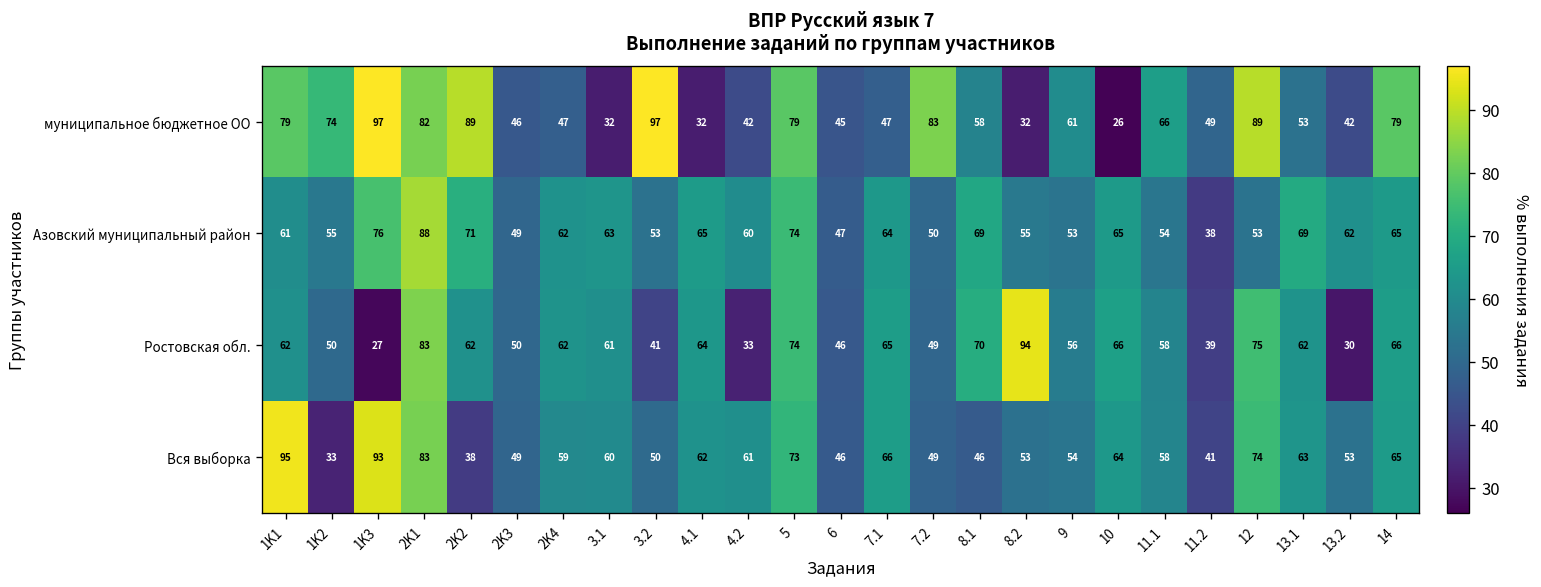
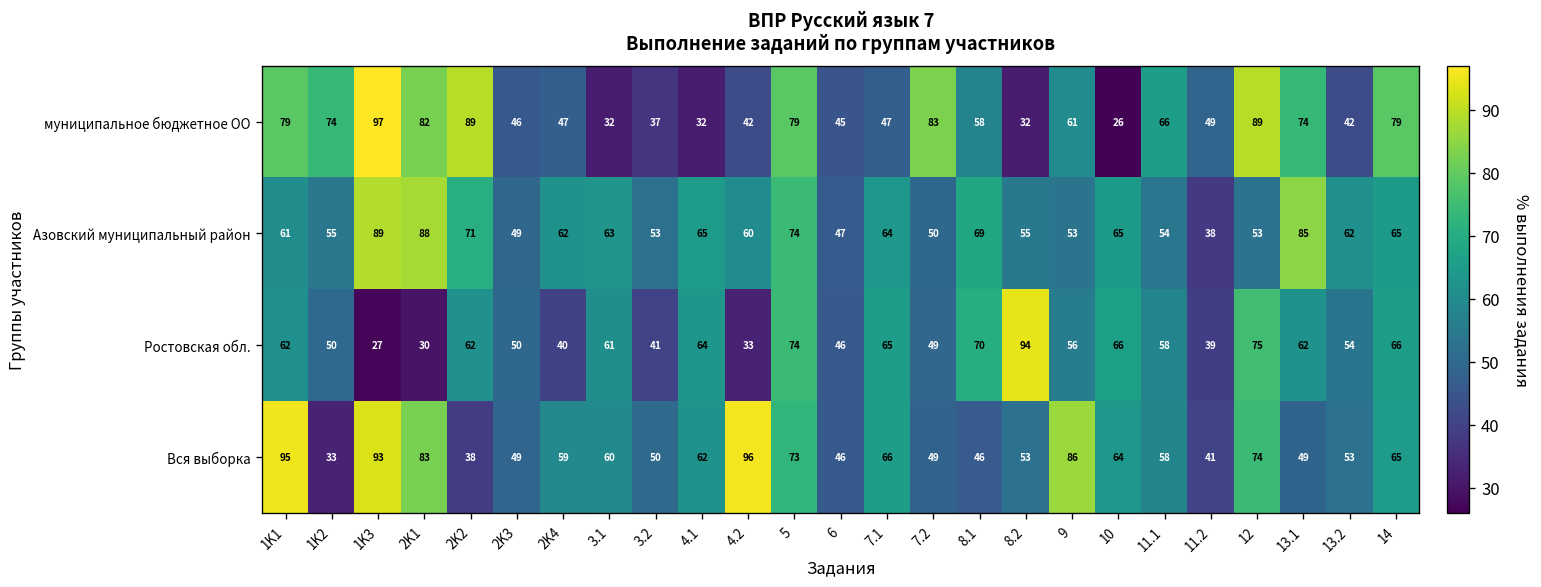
муниципальное бюджетное ОО, 3.2: 97 -> 37
муниципальное бюджетное ОО, 13.1: 53 -> 74
Азовский муниципальный район, 1K3: 76 -> 89
Азовский муниципальный район, 13.1: 69 -> 85
Ростовская обл., 2K1: 83 -> 30
Ростовская обл., 2K4: 62 -> 40
Ростовская обл., 13.2: 30 -> 54
Вся выборка, 4.2: 61 -> 96
Вся выборка, 9: 54 -> 86
Вся выборка, 13.1: 63 -> 49
